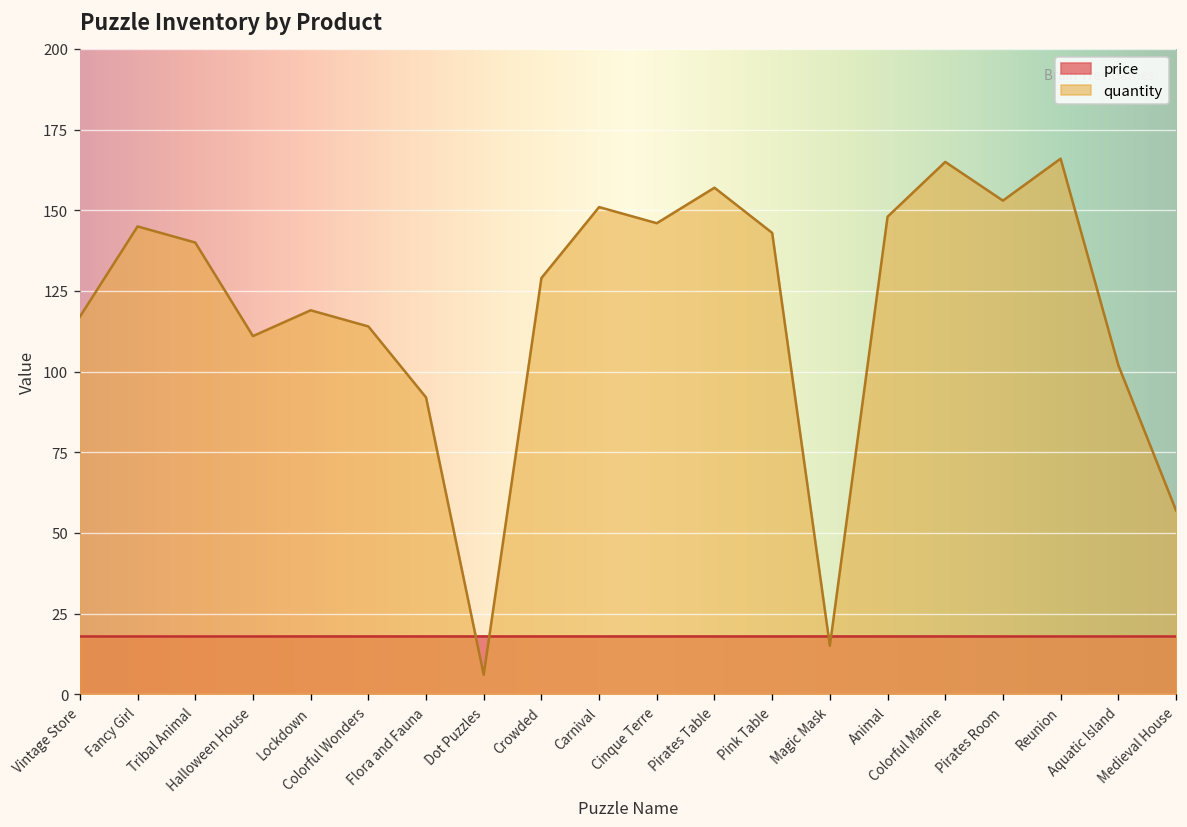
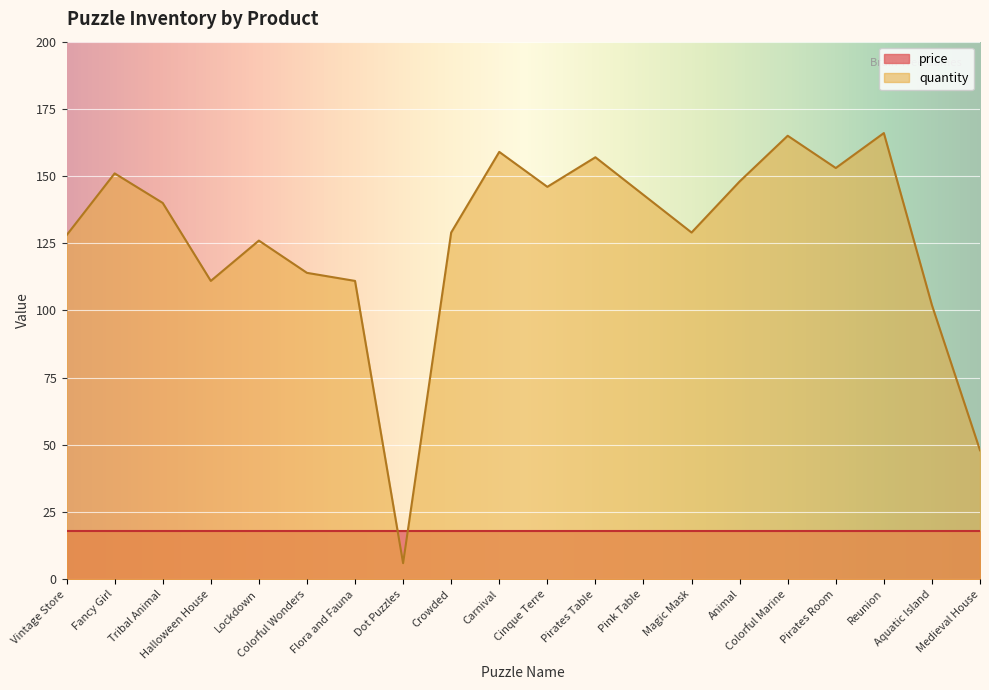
quantity, Vintage Store: 117 -> 128
quantity, Fancy Girl: 145 -> 151
quantity, Lockdown: 119 -> 126
quantity, Flora and Fauna: 92 -> 111
quantity, Carnival: 151 -> 159
quantity, Magic Mask: 15 -> 129
quantity, Medieval House: 57 -> 48
